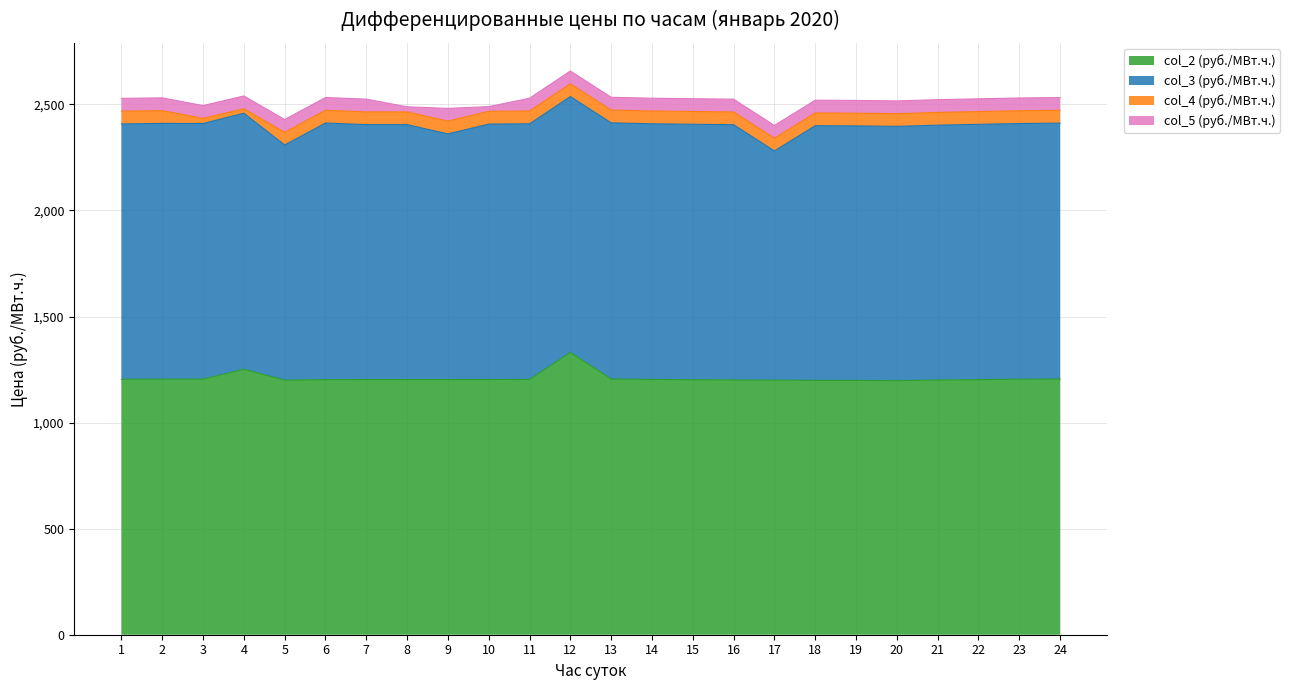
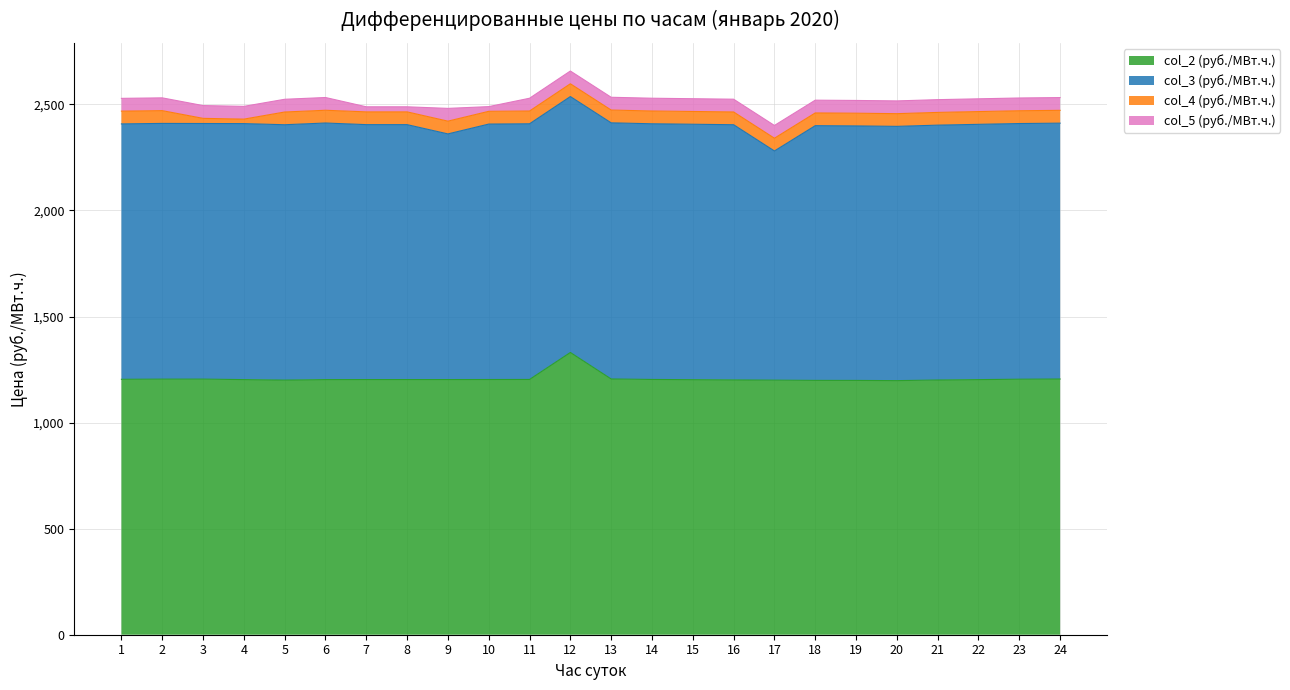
col_2 (руб./МВт.ч.), 4: 1,250 -> 1,200
col_3 (руб./МВт.ч.), 5: 1,110 -> 1,200
col_5 (руб./МВт.ч.), 7: 60 -> 20
